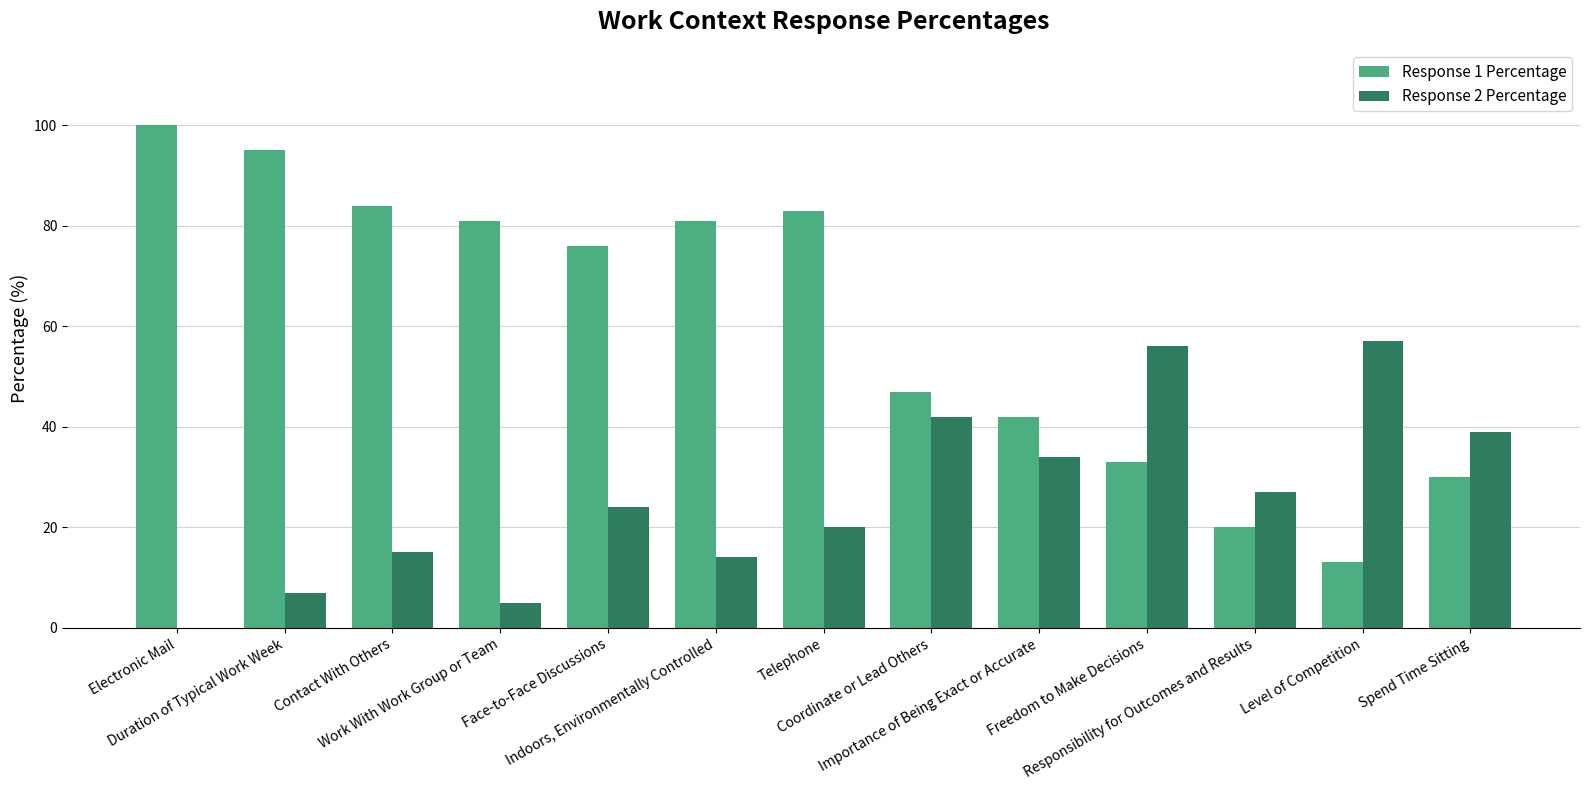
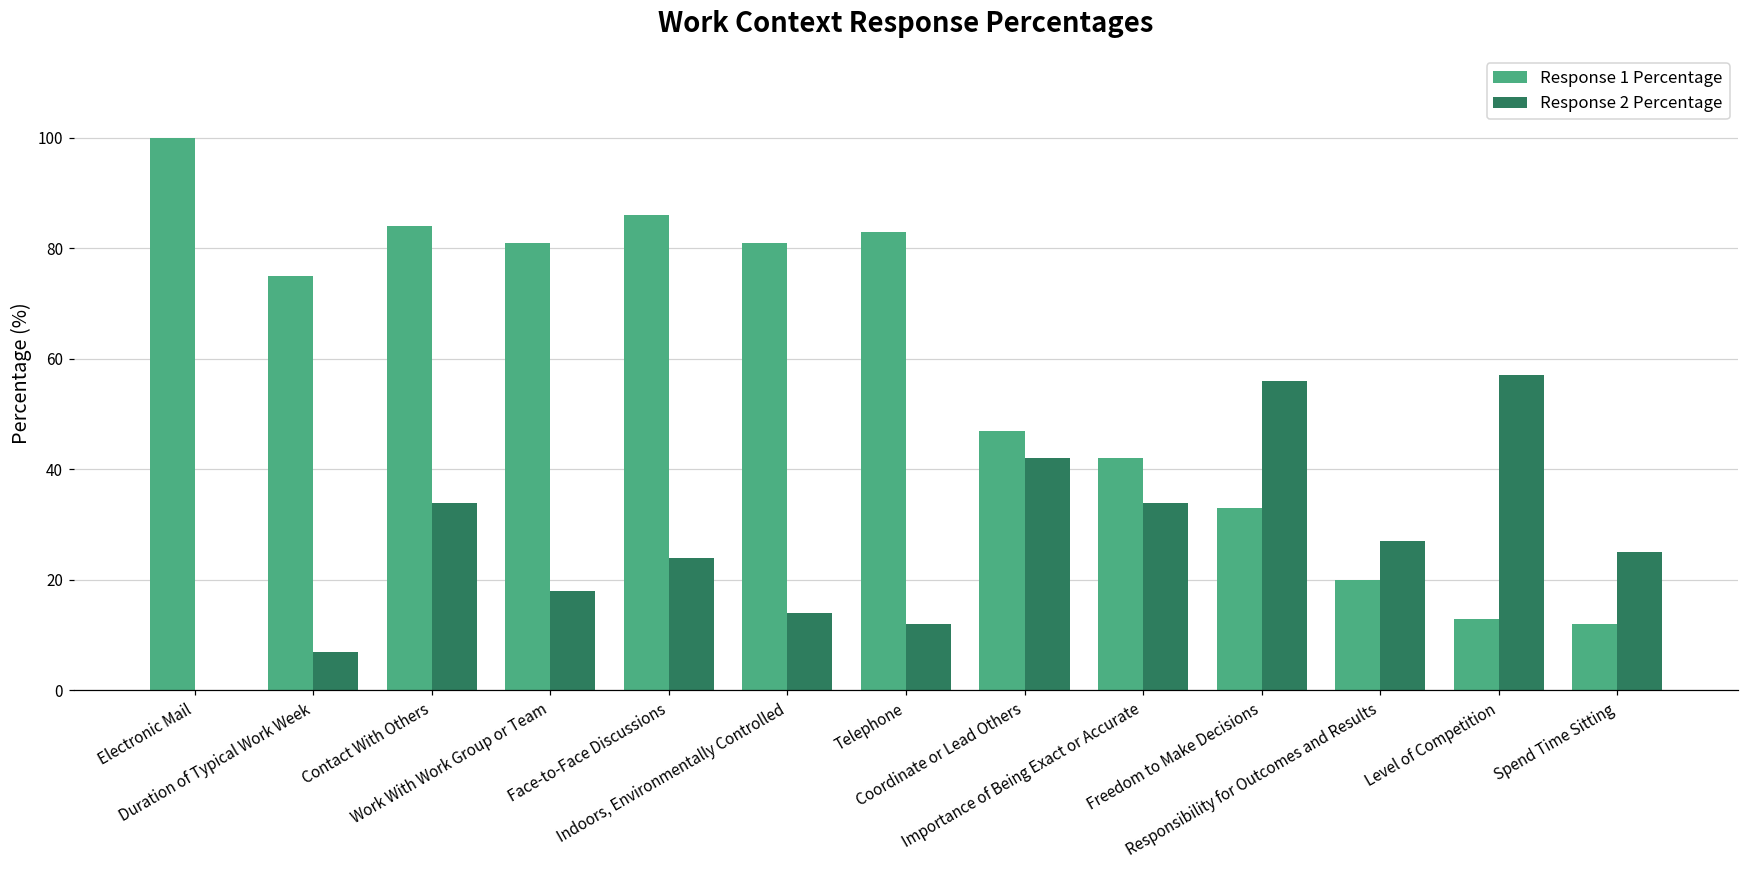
Response 1 Percentage, Duration of Typical Work Week: 95 -> 75
Response 2 Percentage, Contact With Others: 15 -> 34
Response 2 Percentage, Work With Work Group or Team: 5 -> 18
Response 1 Percentage, Face-to-Face Discussions: 76 -> 86
Response 2 Percentage, Telephone: 20 -> 12
Response 1 Percentage, Spend Time Sitting: 30 -> 12
Response 2 Percentage, Spend Time Sitting: 39 -> 25
